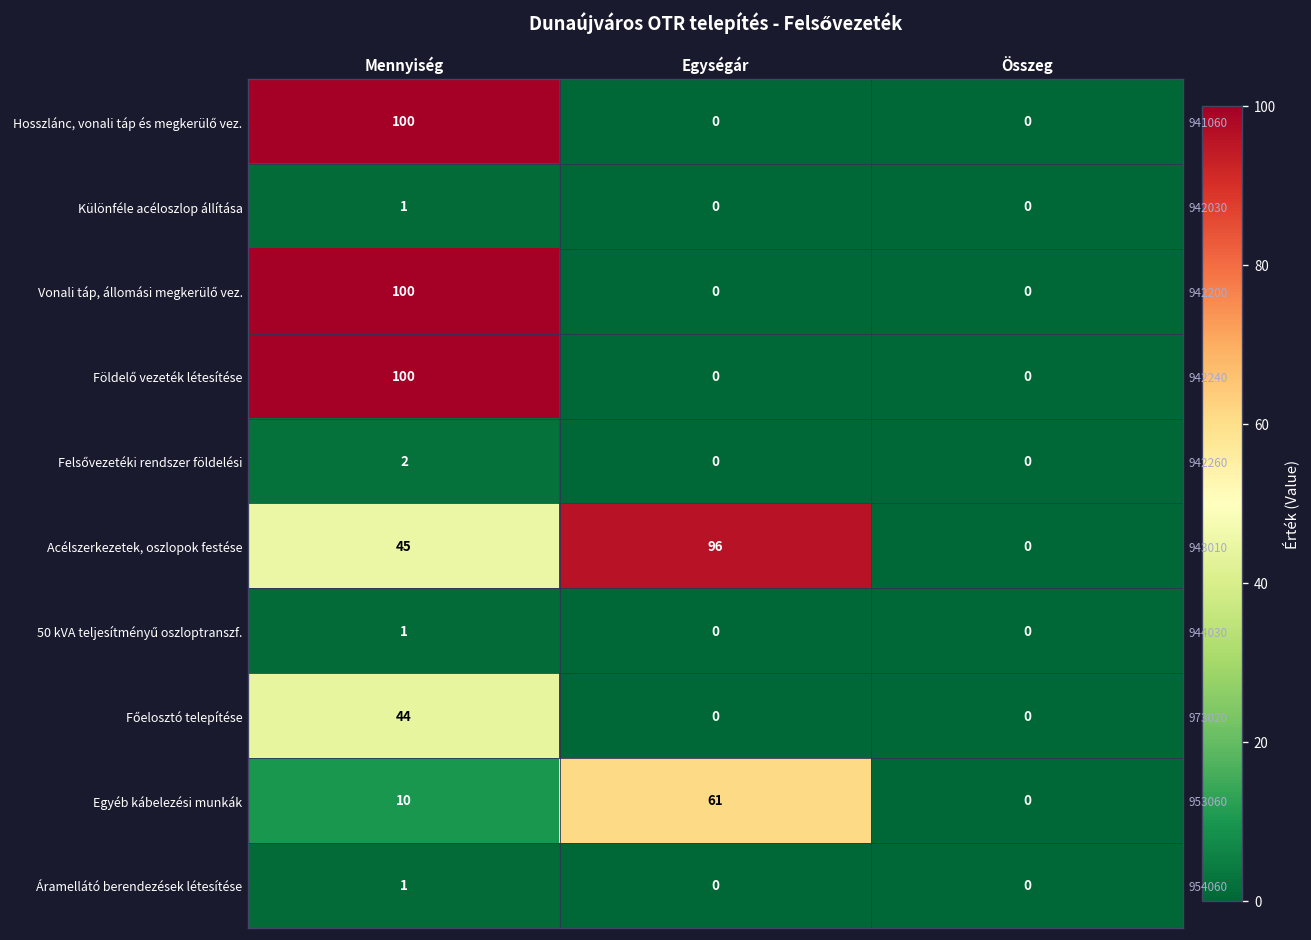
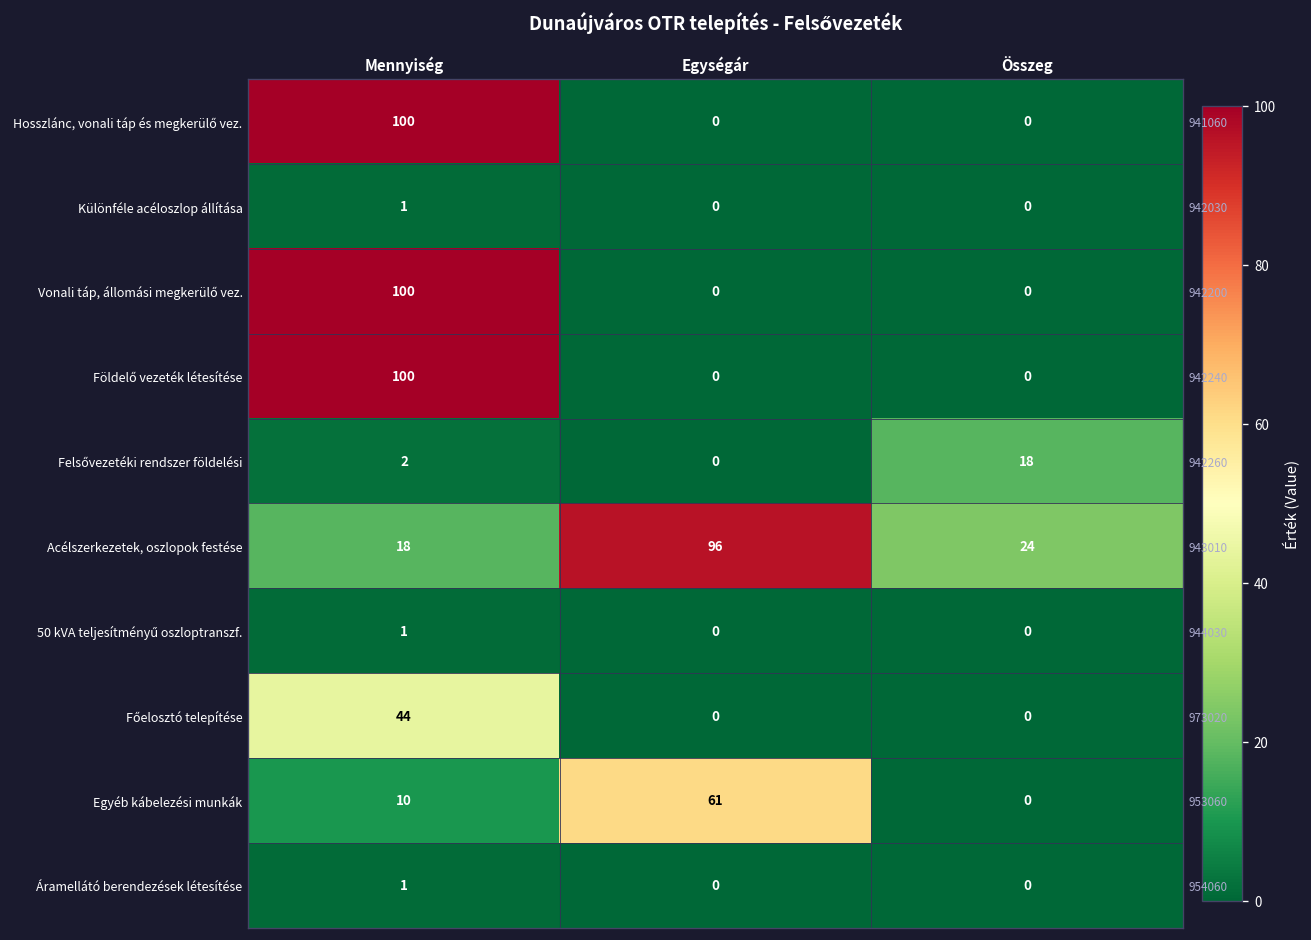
Felsővezetéki rendszer földelési, Összeg: 0 -> 18
Acélszerkezetek, oszlopok festése, Mennyiség: 45 -> 18
Acélszerkezetek, oszlopok festése, Összeg: 0 -> 24
